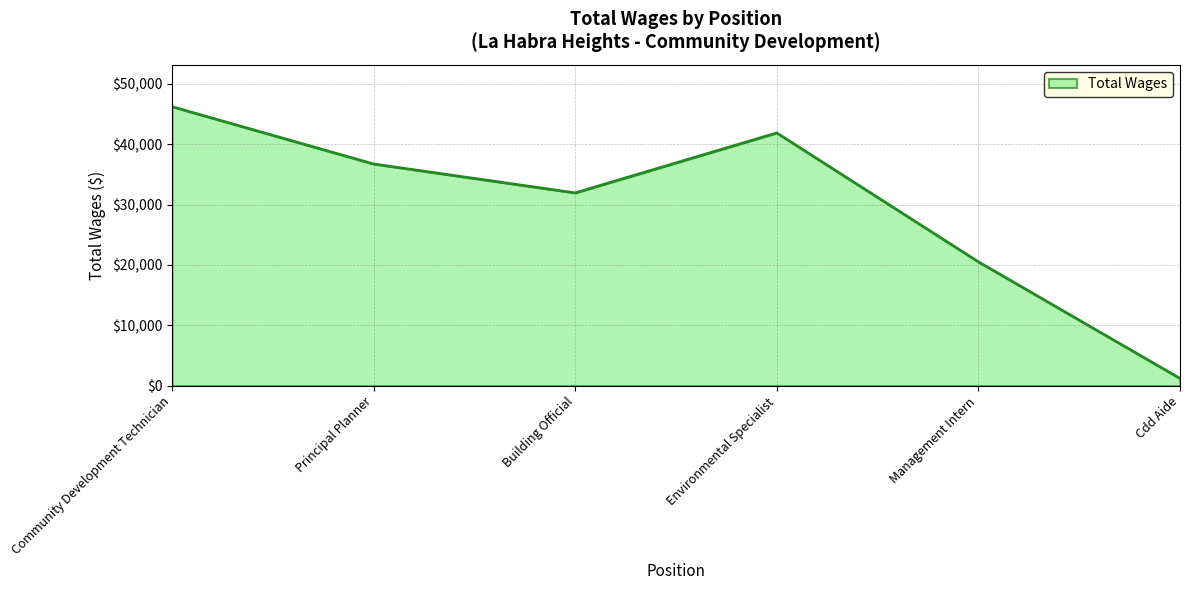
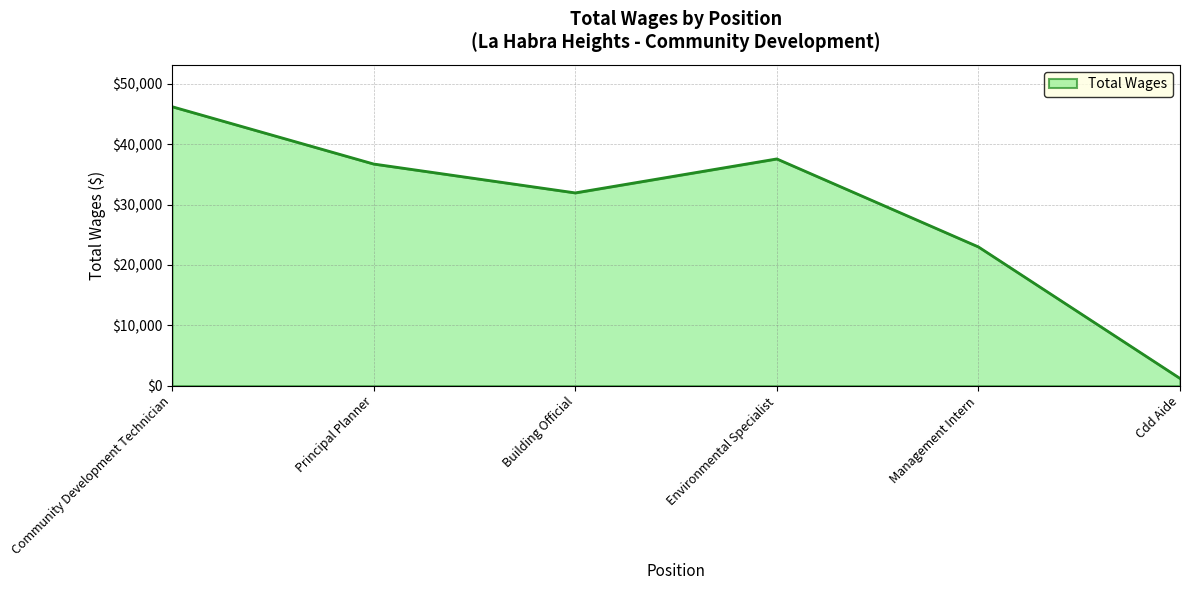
Environmental Specialist: $42,000 -> $38,000
Management Intern: $21,000 -> $23,000
